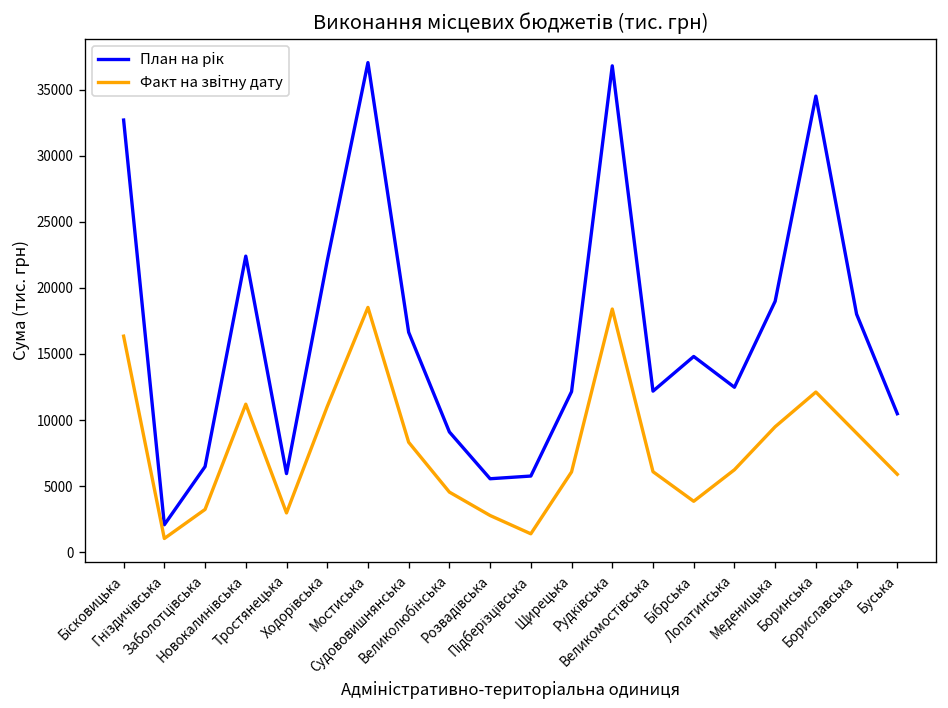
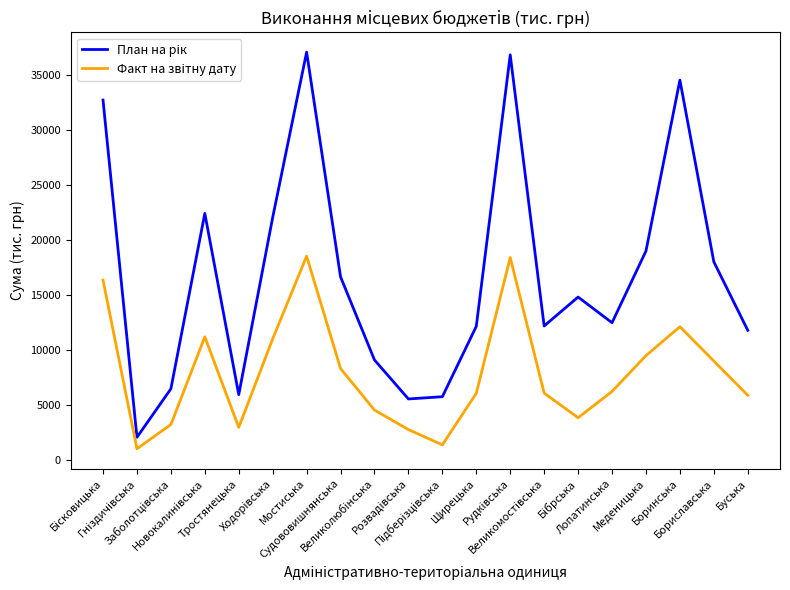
План на рік, Буська: 10500 -> 11800
